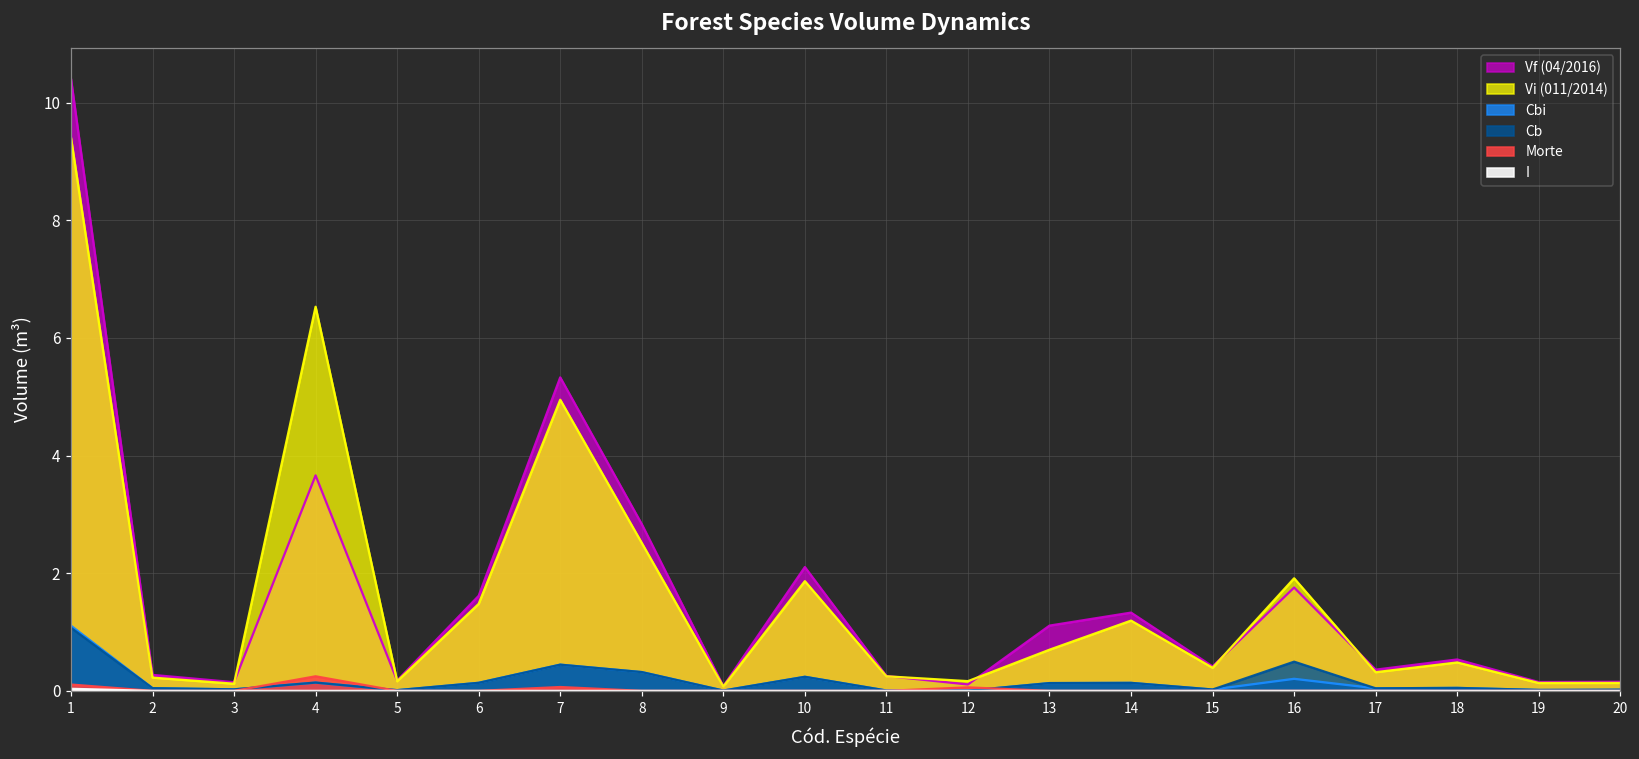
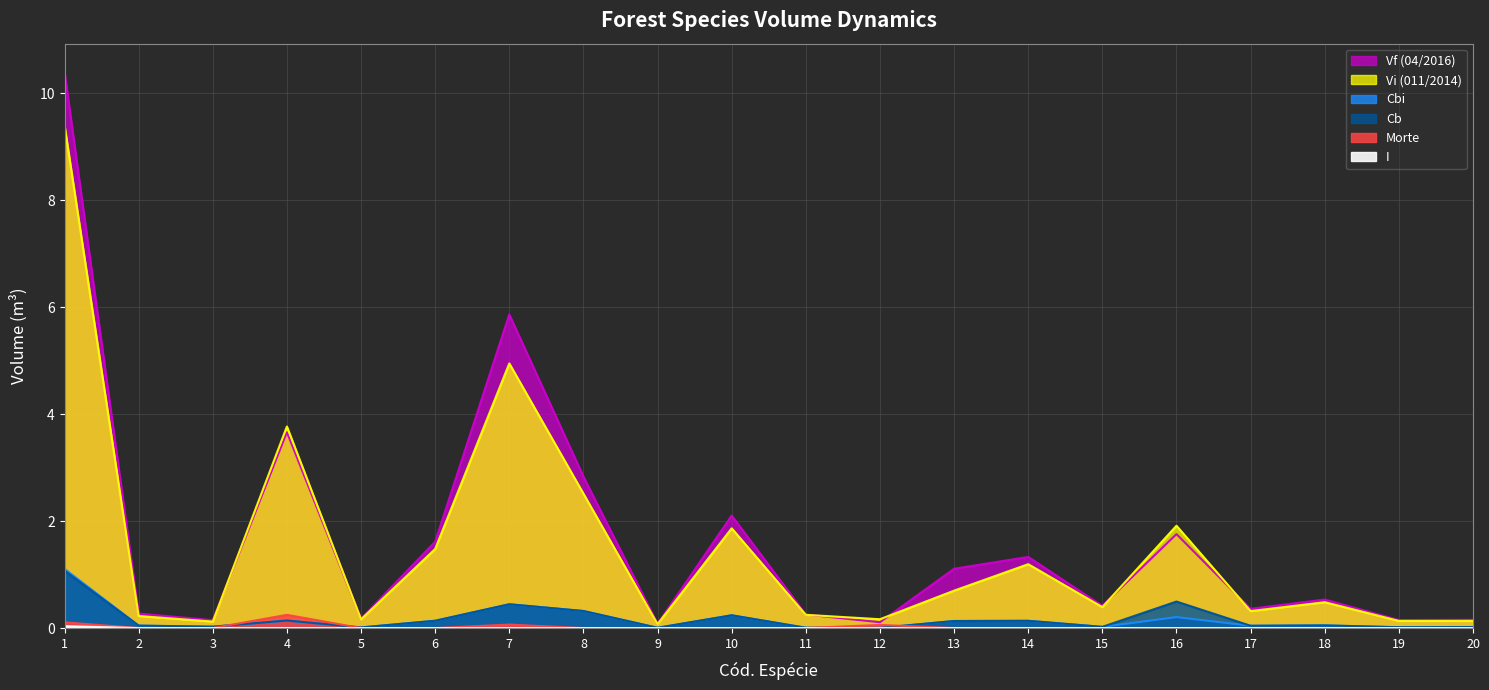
Vi (011/2014), 4: 6.5 -> 3.8
Vf (04/2016), 7: 5.3 -> 5.9
